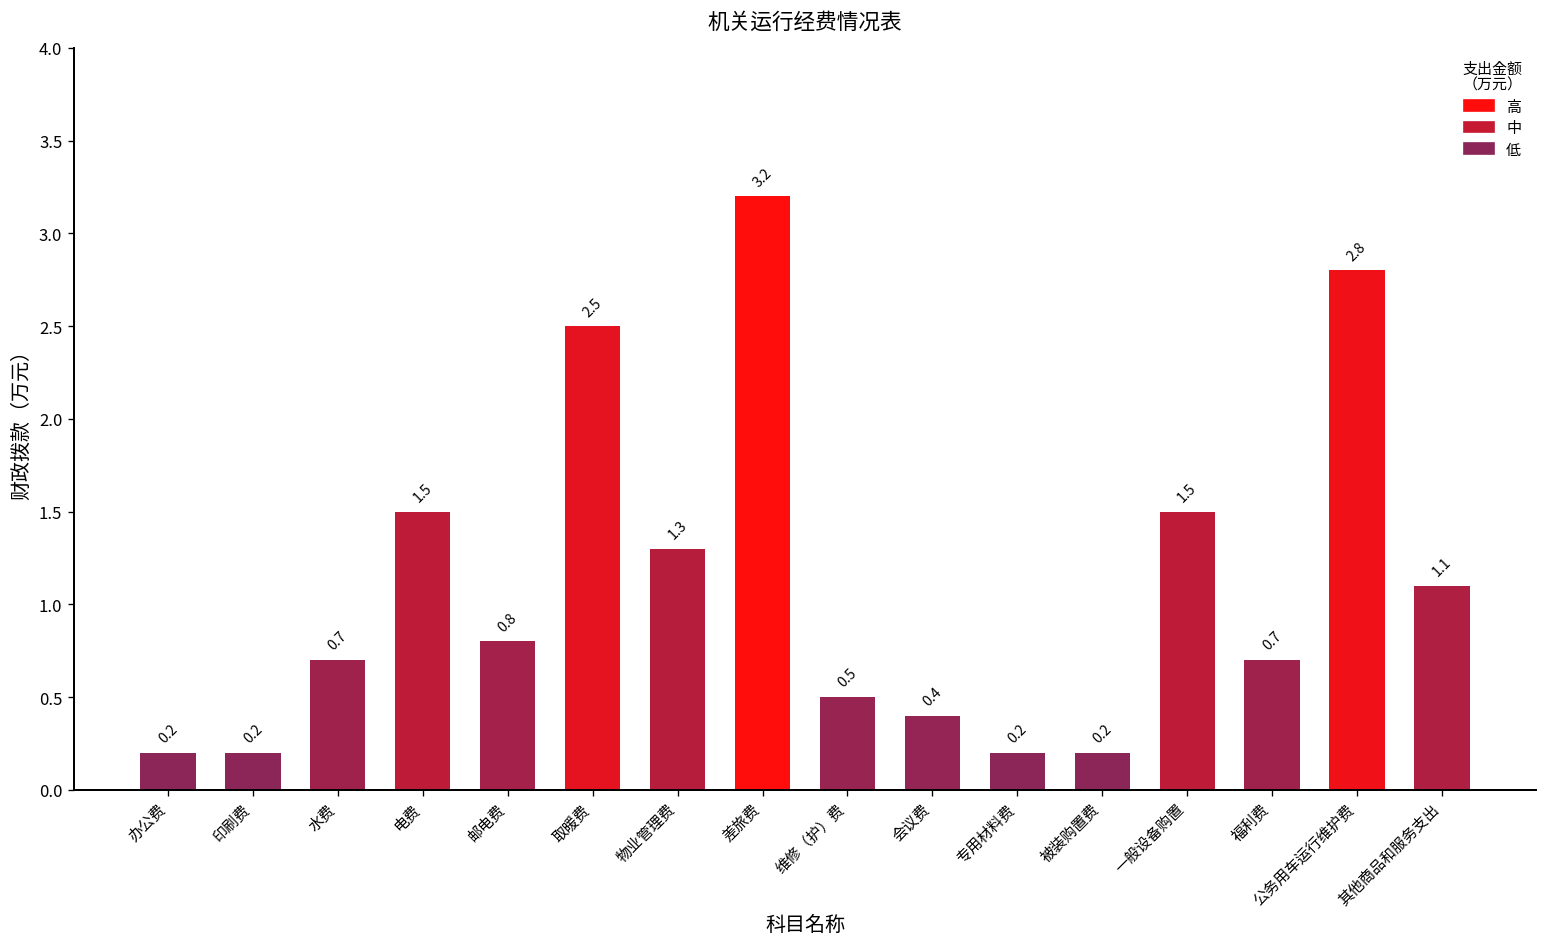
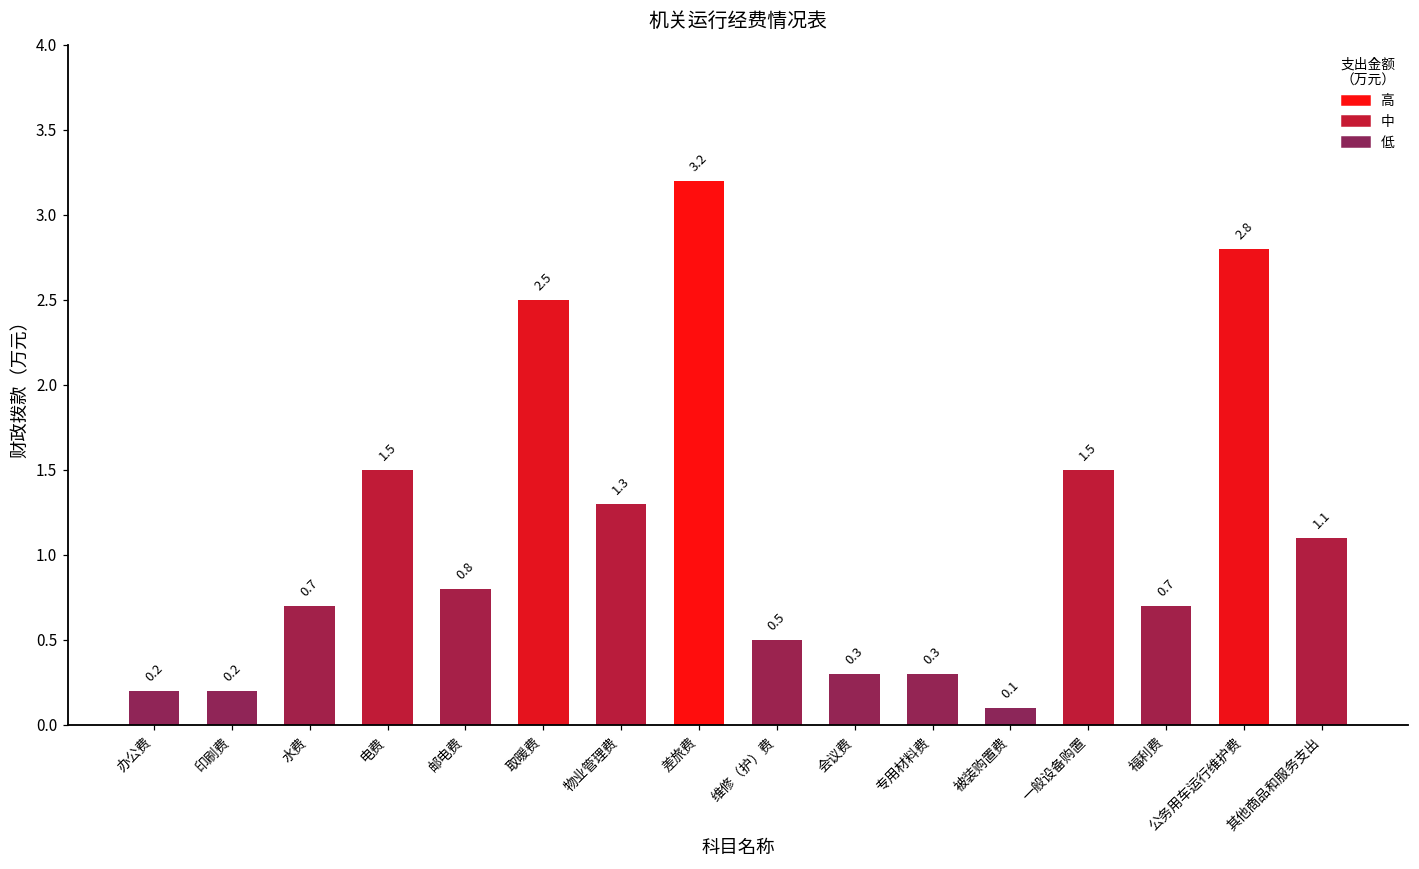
会议费: 0.4 -> 0.3
专用材料费: 0.2 -> 0.3
被装购置费: 0.2 -> 0.1
